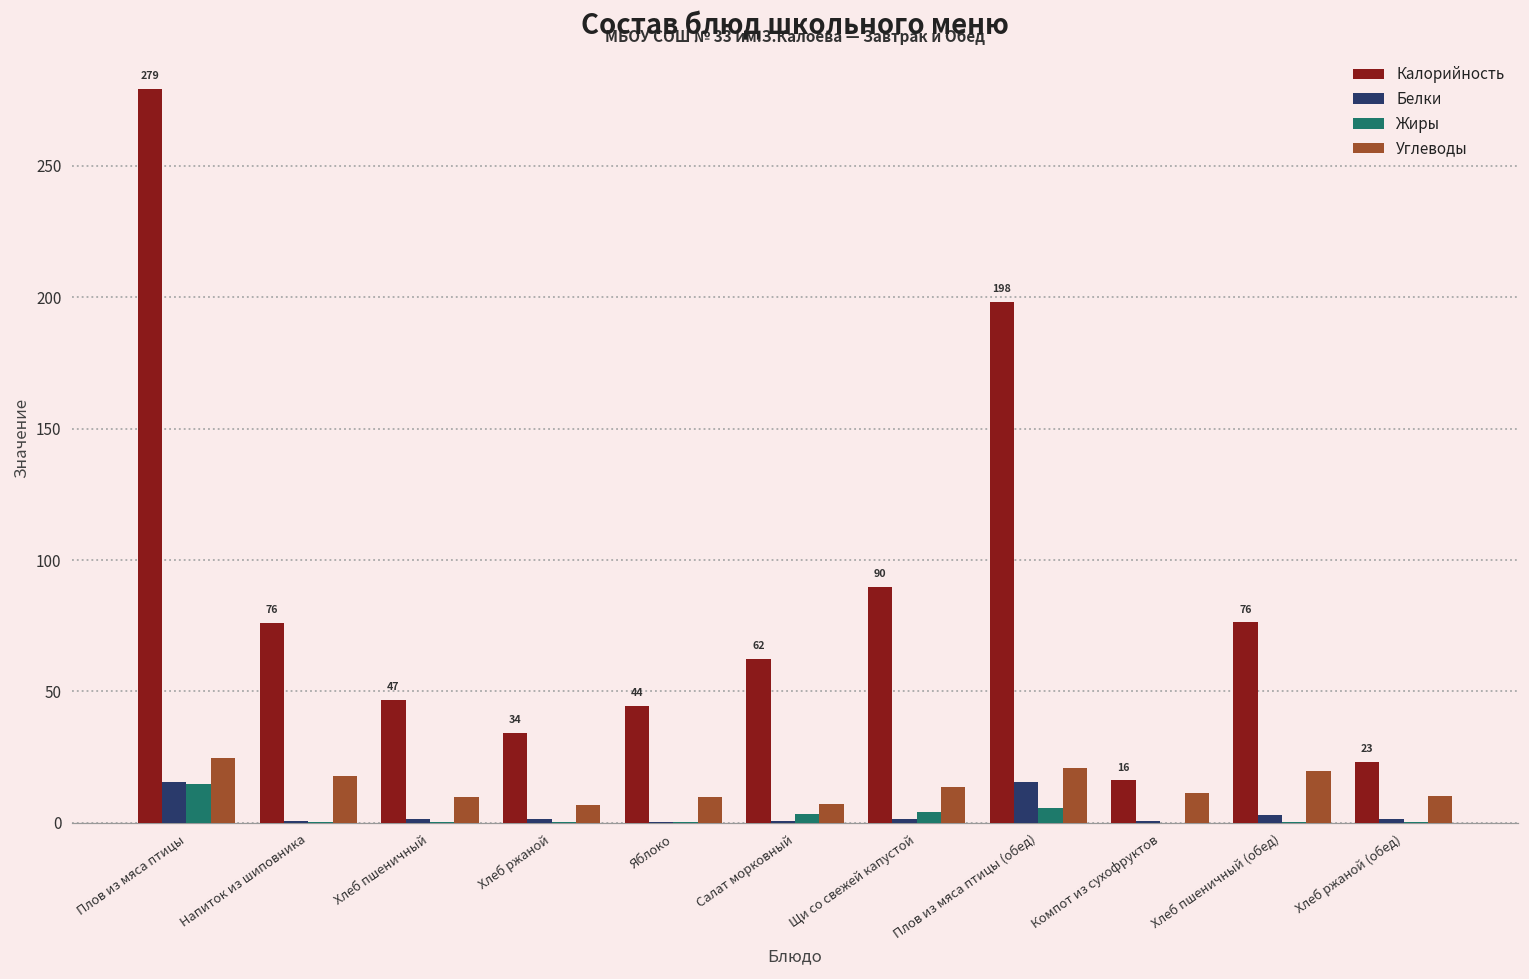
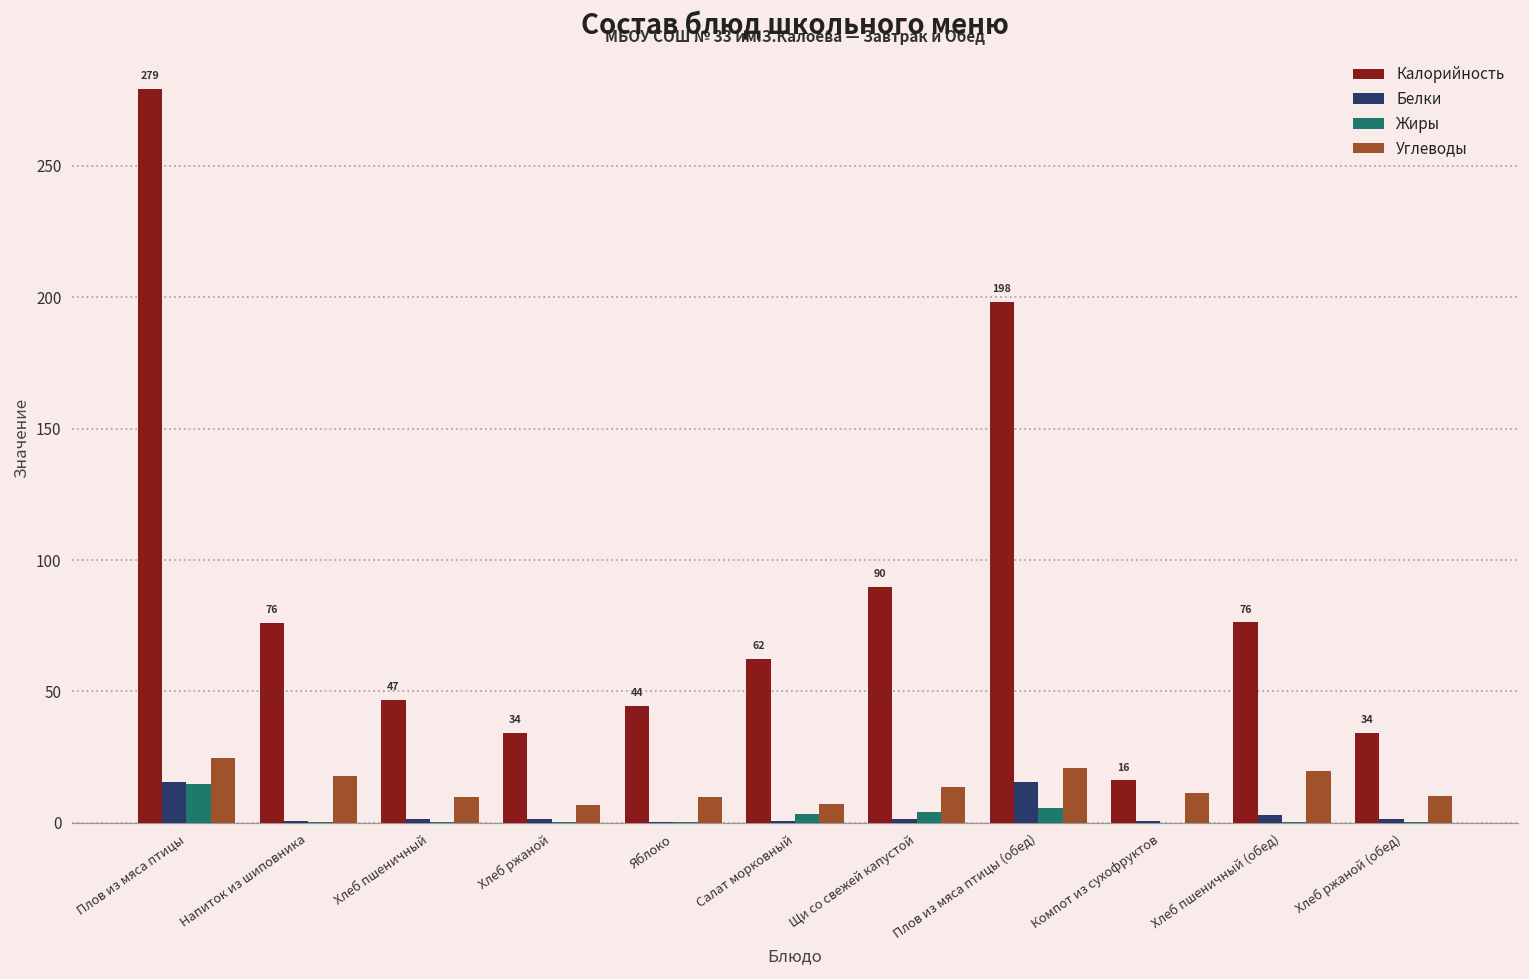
Калорийность, Хлеб ржаной (обед): 23 -> 34
